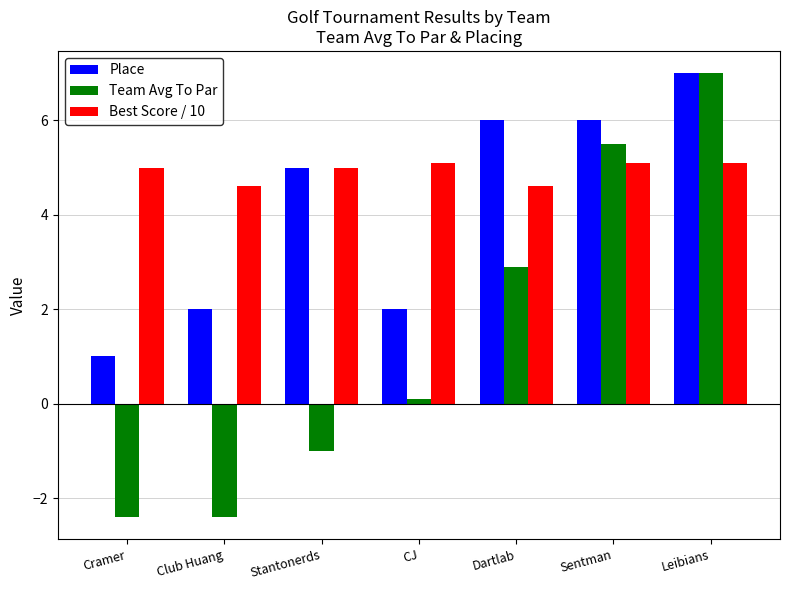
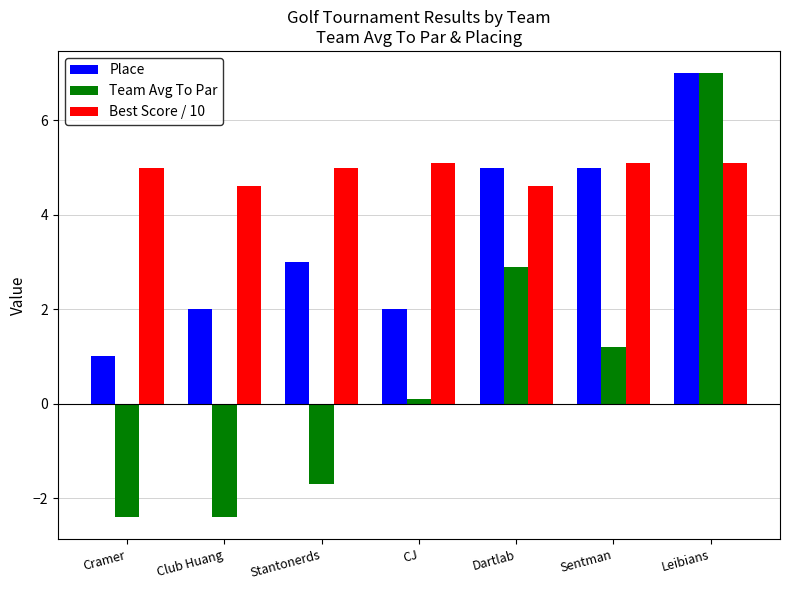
Place, Stantonerds: 5 -> 3
Team Avg To Par, Stantonerds: -1.0 -> -1.7
Place, Dartlab: 6 -> 5
Place, Sentman: 6 -> 5
Team Avg To Par, Sentman: 5.5 -> 1.2
